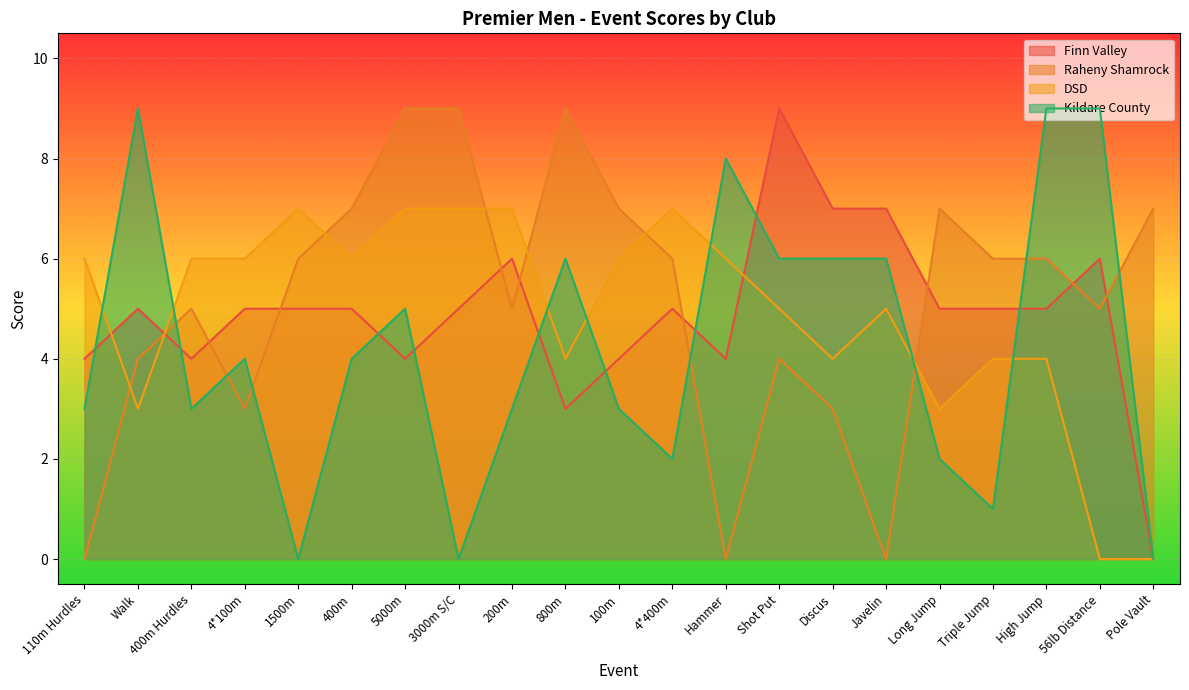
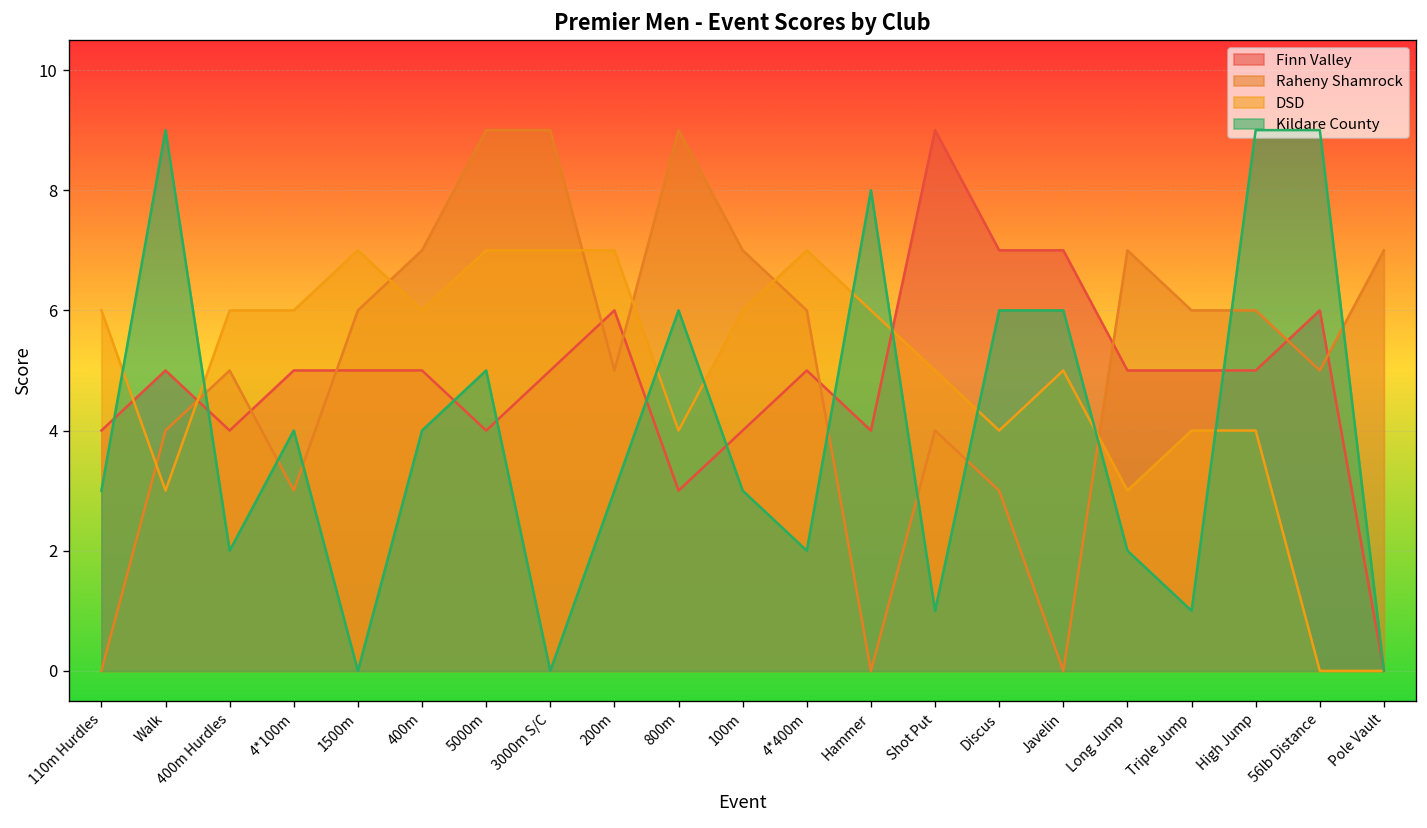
Kildare County, 400m Hurdles: 3 -> 2
Kildare County, Shot Put: 6 -> 1
